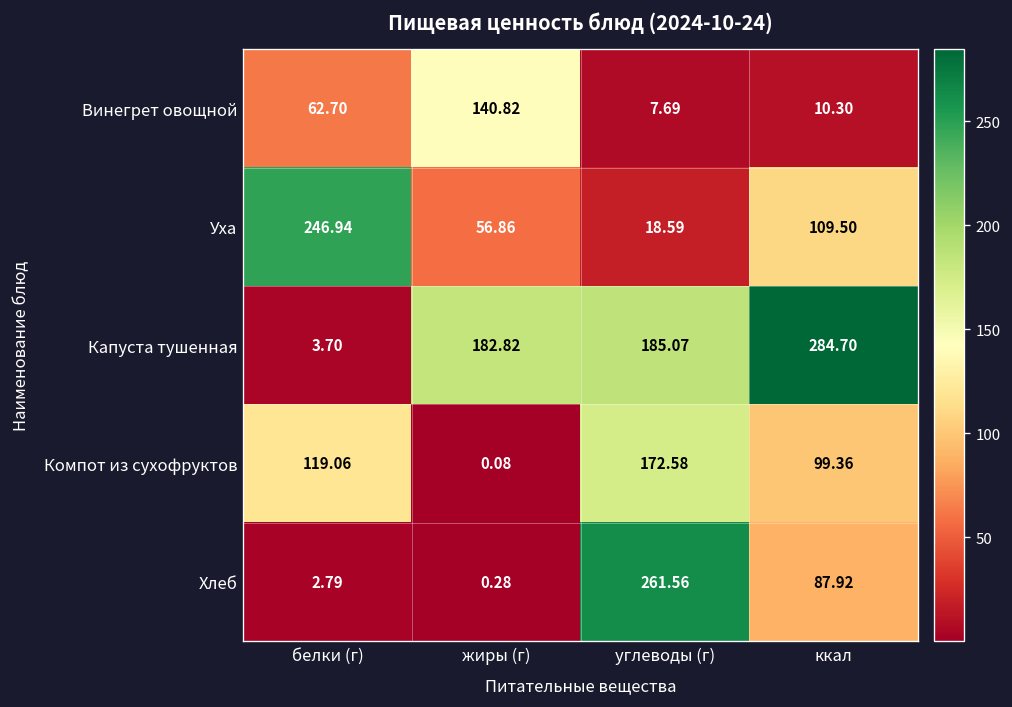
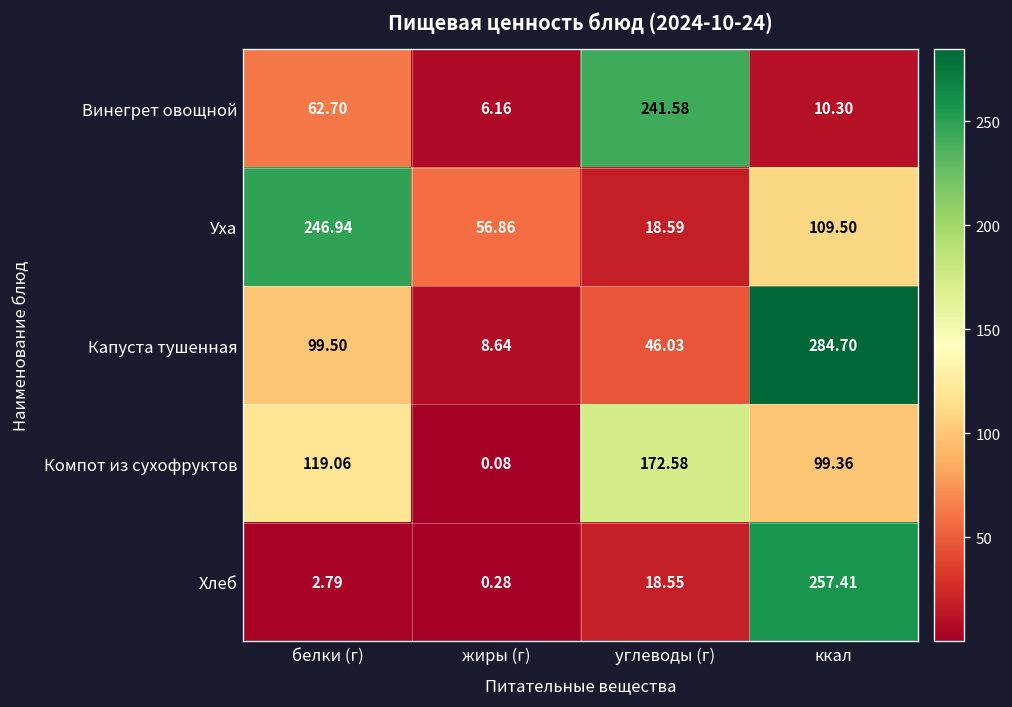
Винегрет овощной, жиры (г): 140.82 -> 6.16
Винегрет овощной, углеводы (г): 7.69 -> 241.58
Капуста тушенная, белки (г): 3.70 -> 99.50
Капуста тушенная, жиры (г): 182.82 -> 8.64
Капуста тушенная, углеводы (г): 185.07 -> 46.03
Хлеб, углеводы (г): 261.56 -> 18.55
Хлеб, ккал: 87.92 -> 257.41
